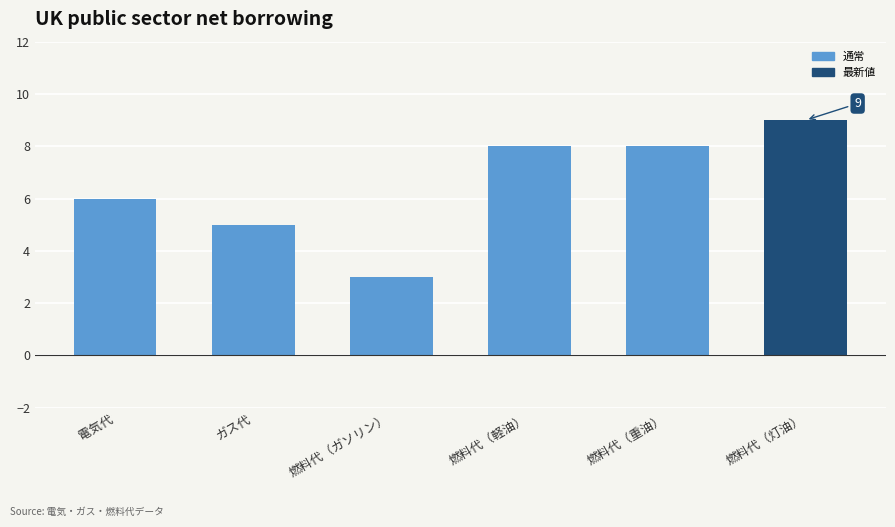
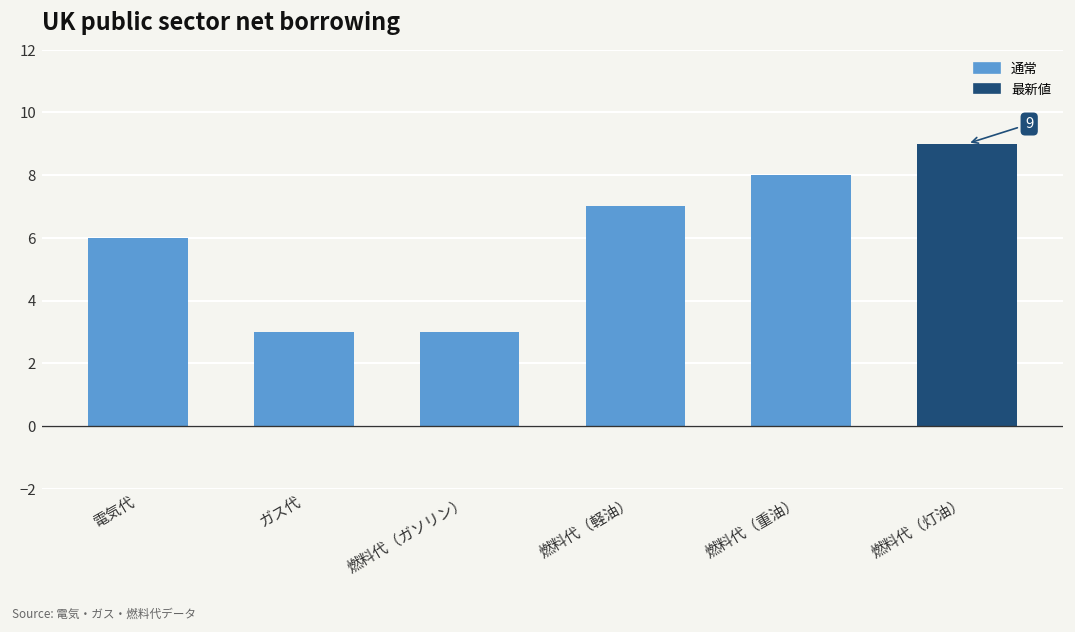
ガス代: 5 -> 3
燃料代（軽油）: 8 -> 7
